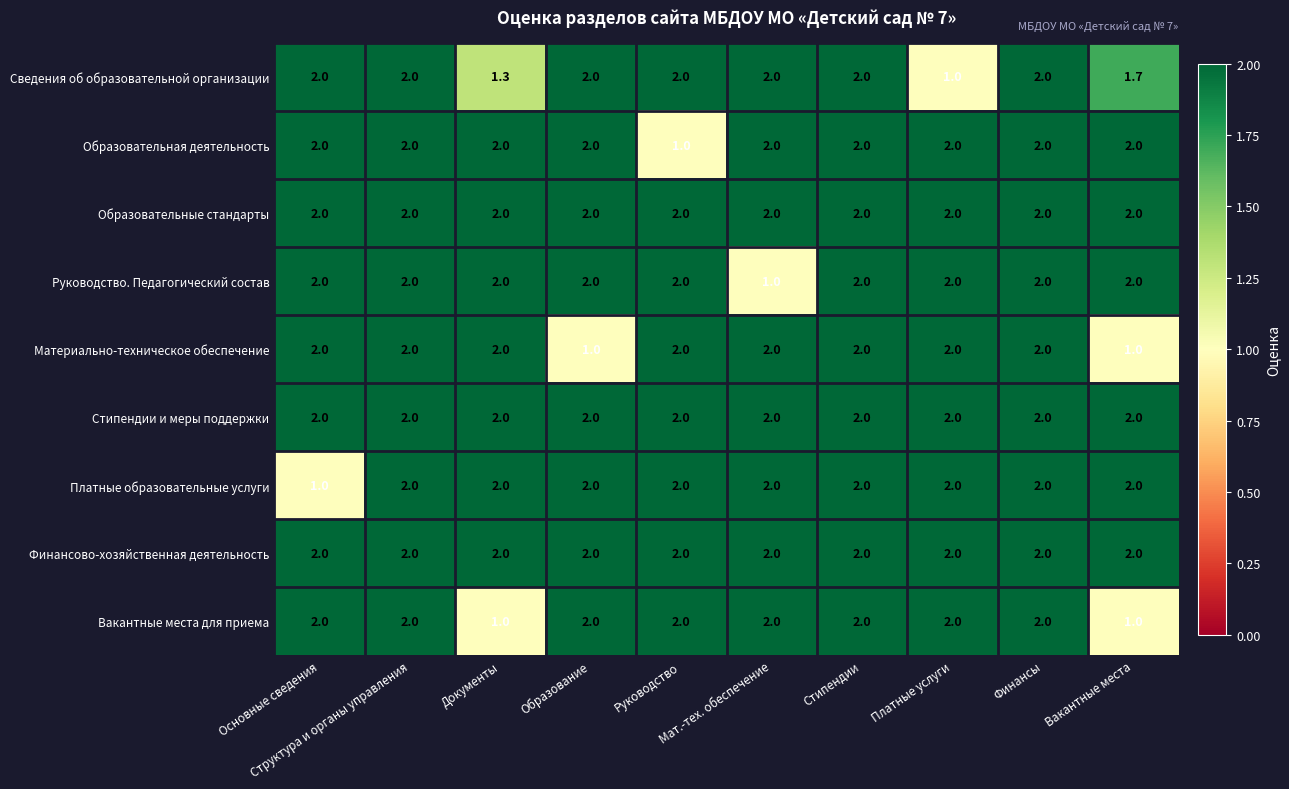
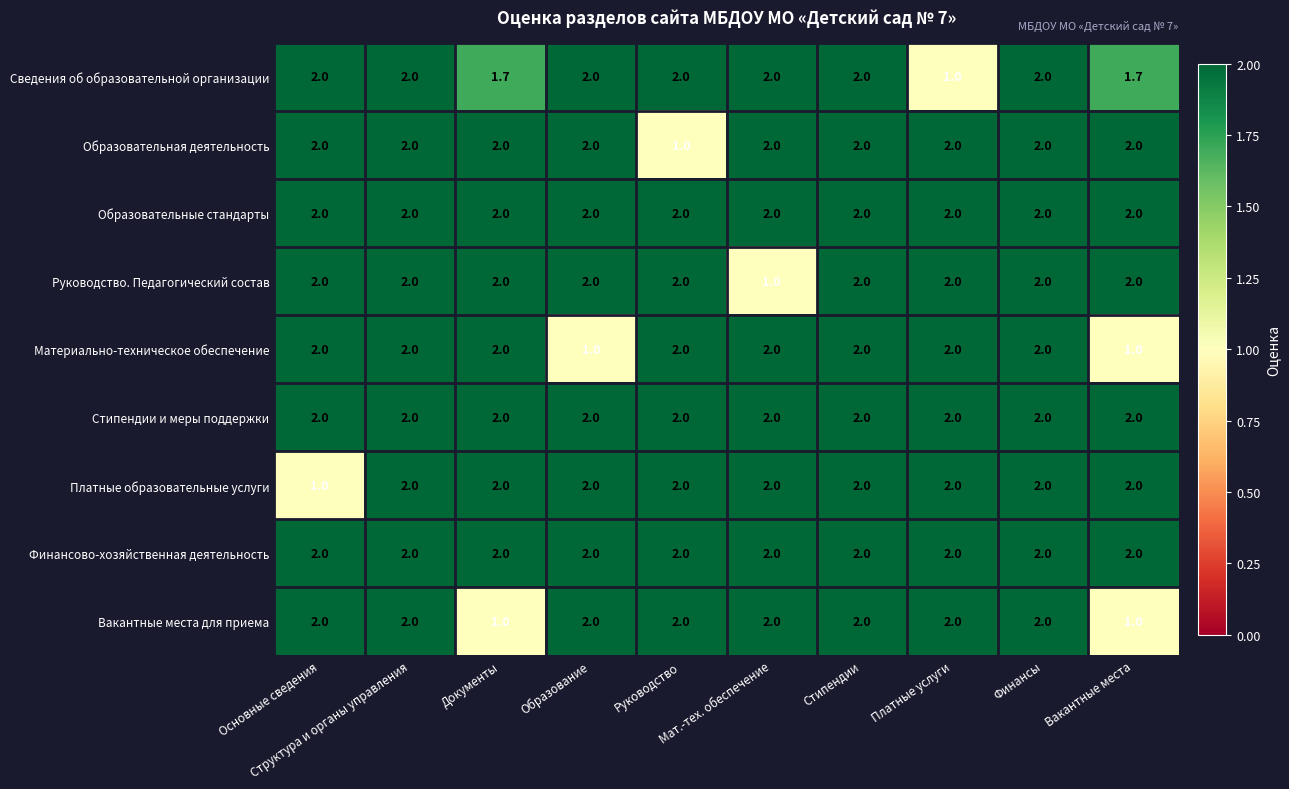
Сведения об образовательной организации, Документы: 1.3 -> 1.7
